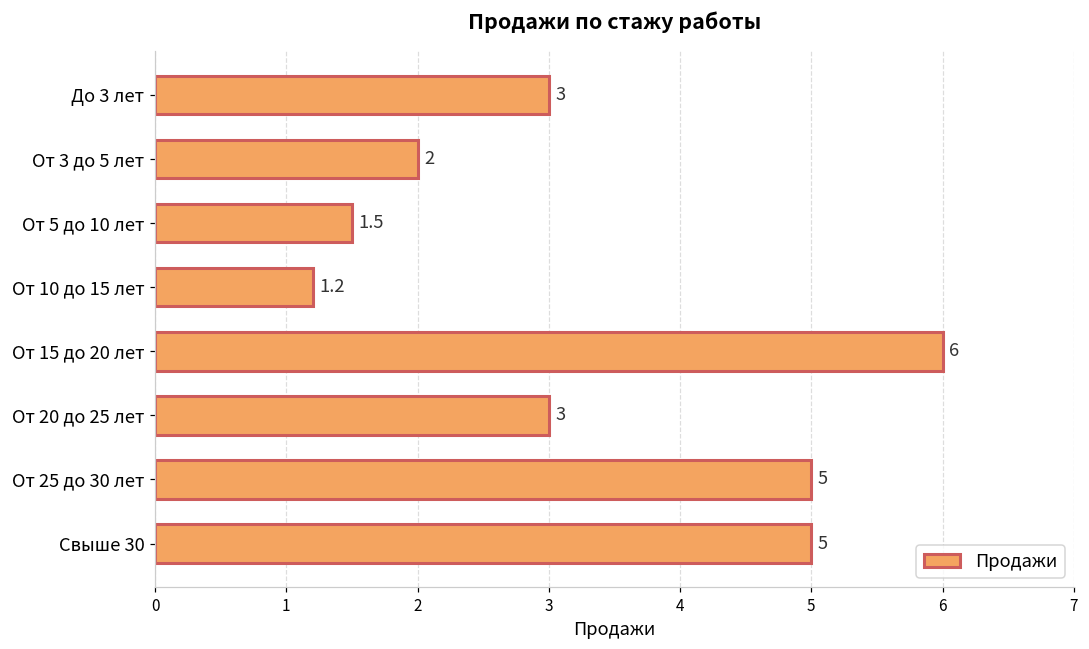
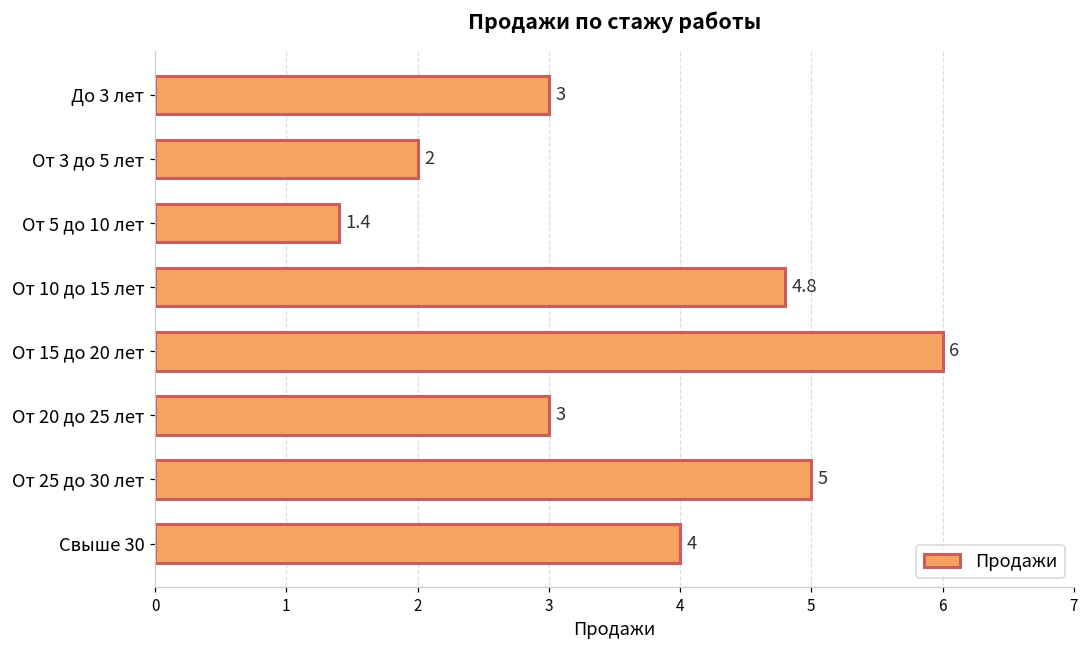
От 5 до 10 лет: 1.5 -> 1.4
От 10 до 15 лет: 1.2 -> 4.8
Свыше 30: 5 -> 4
